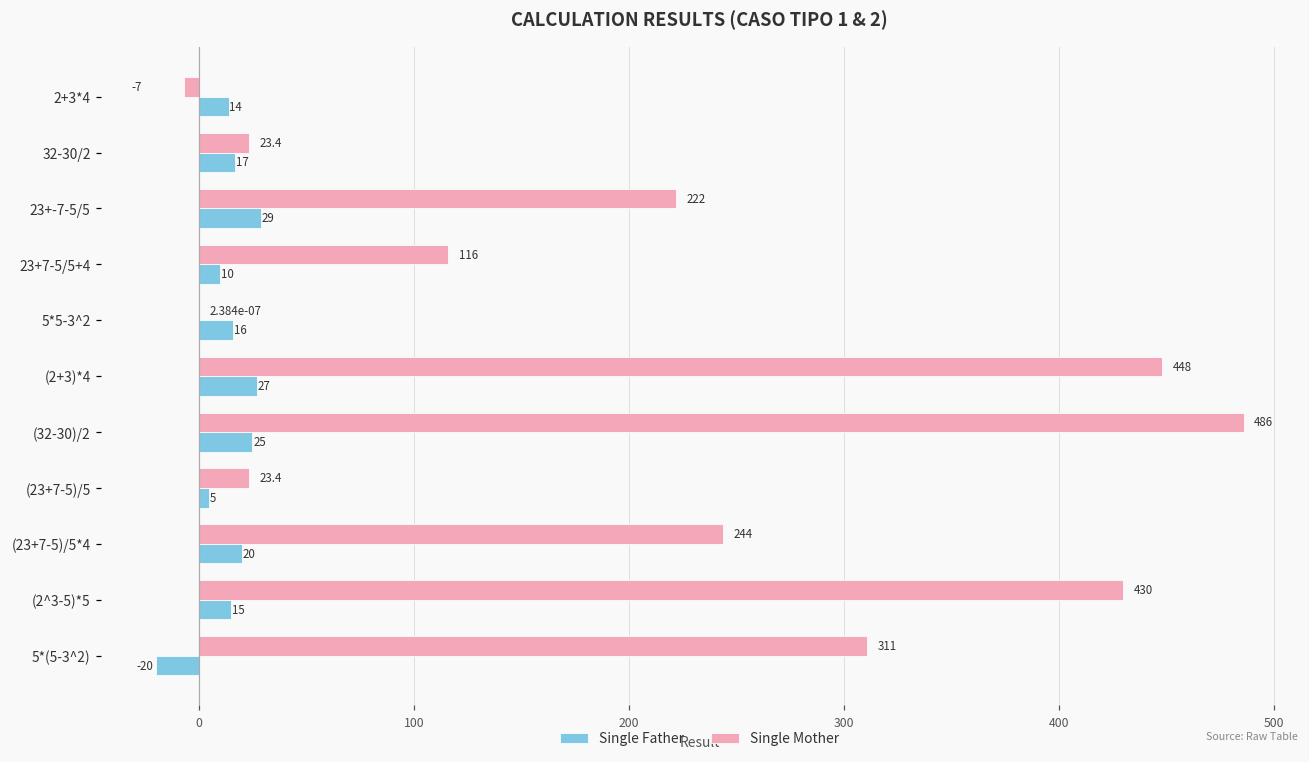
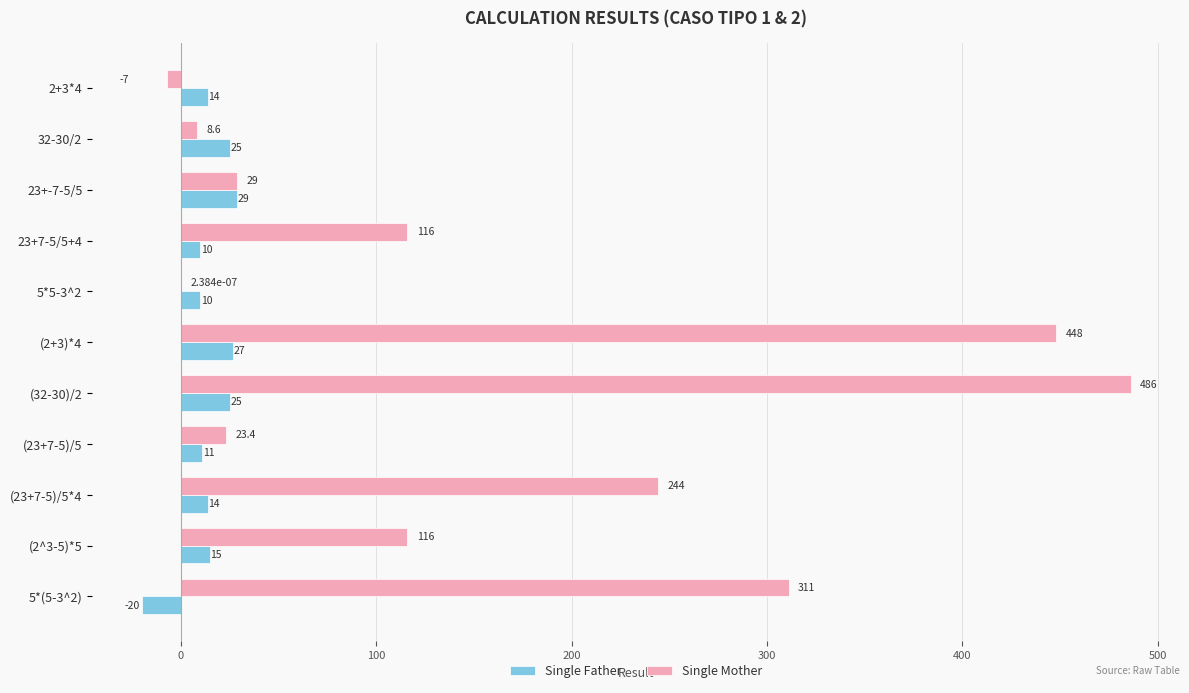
Single Mother, 32-30/2: 23.4 -> 8.6
Single Father, 32-30/2: 17 -> 25
Single Mother, 23+-7-5/5: 222 -> 29
Single Father, 5*5-3^2: 16 -> 10
Single Father, (23+7-5)/5: 5 -> 11
Single Father, (23+7-5)/5*4: 20 -> 14
Single Mother, (2^3-5)*5: 430 -> 116
